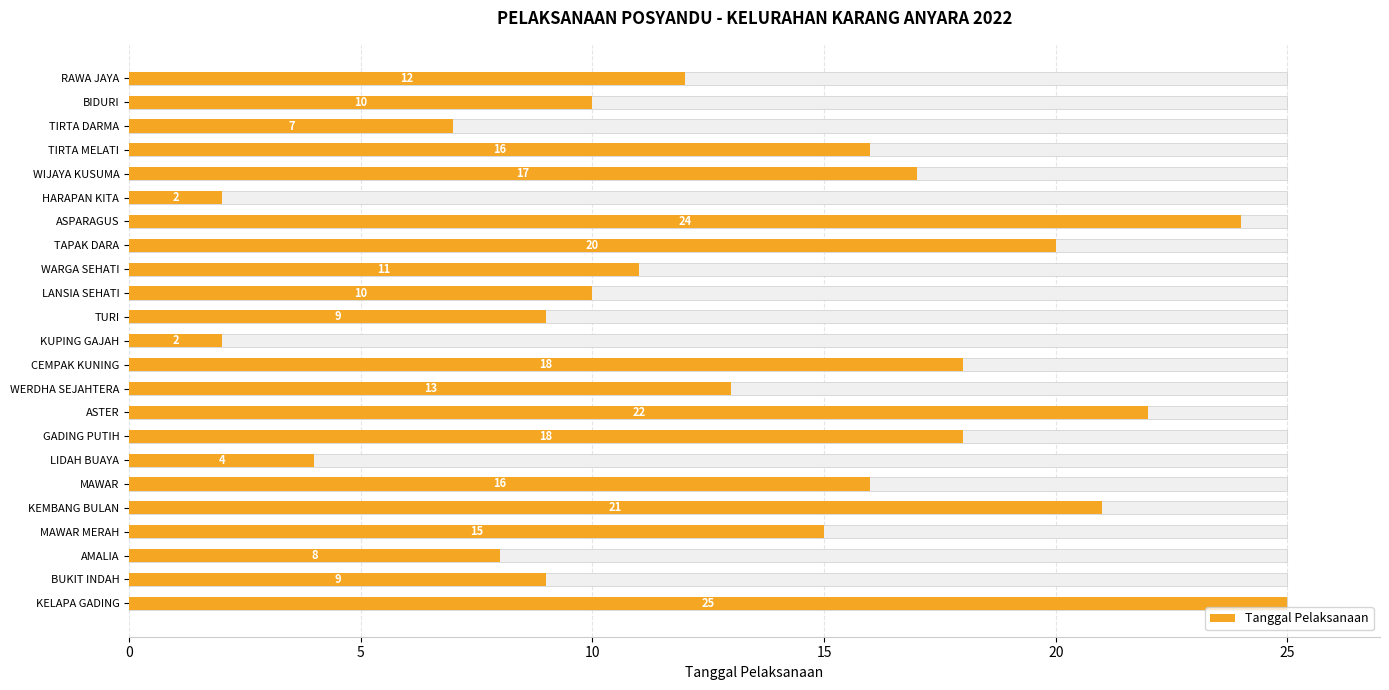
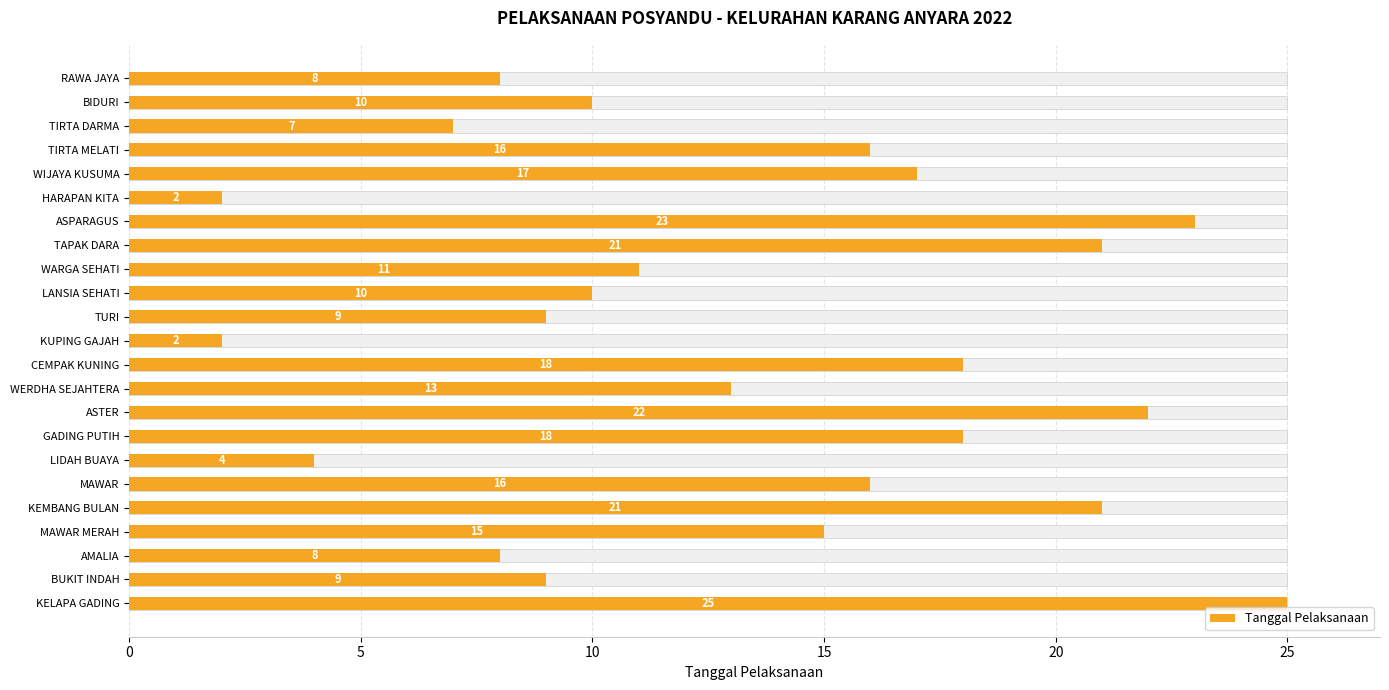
Tanggal Pelaksanaan, RAWA JAYA: 12 -> 8
Tanggal Pelaksanaan, ASPARAGUS: 24 -> 23
Tanggal Pelaksanaan, TAPAK DARA: 20 -> 21
